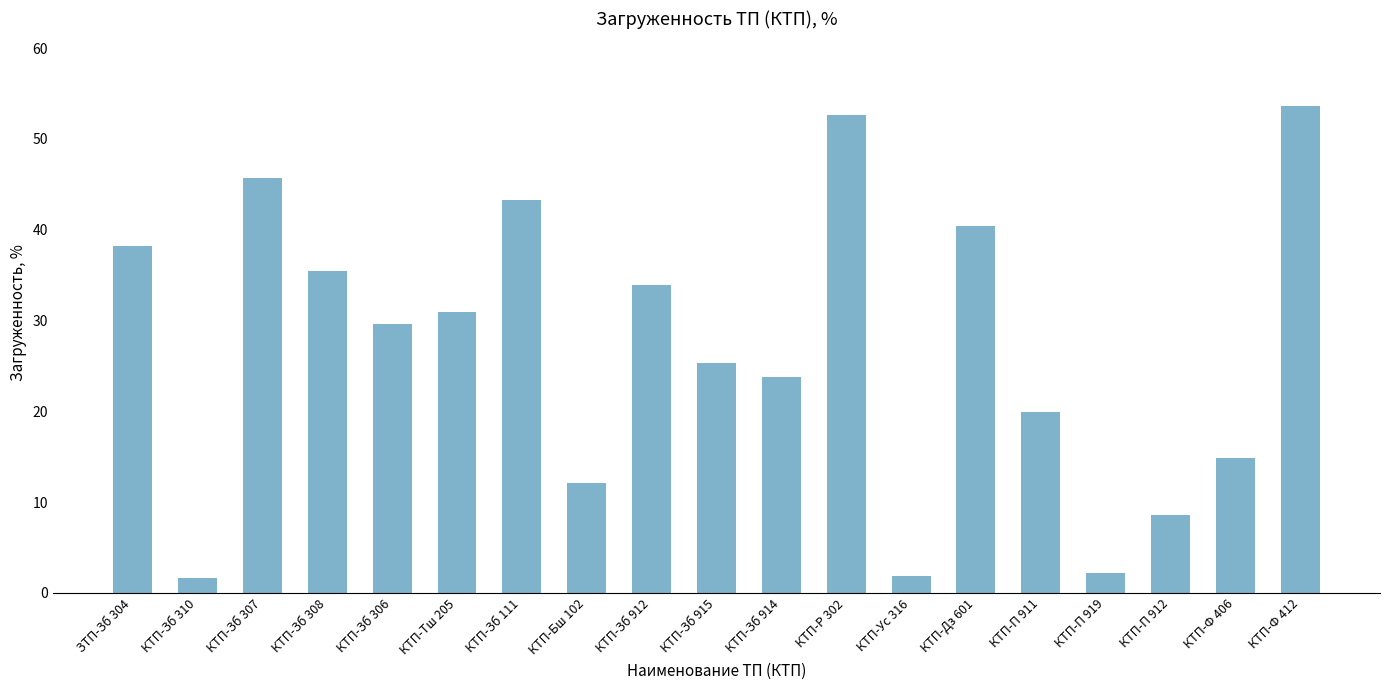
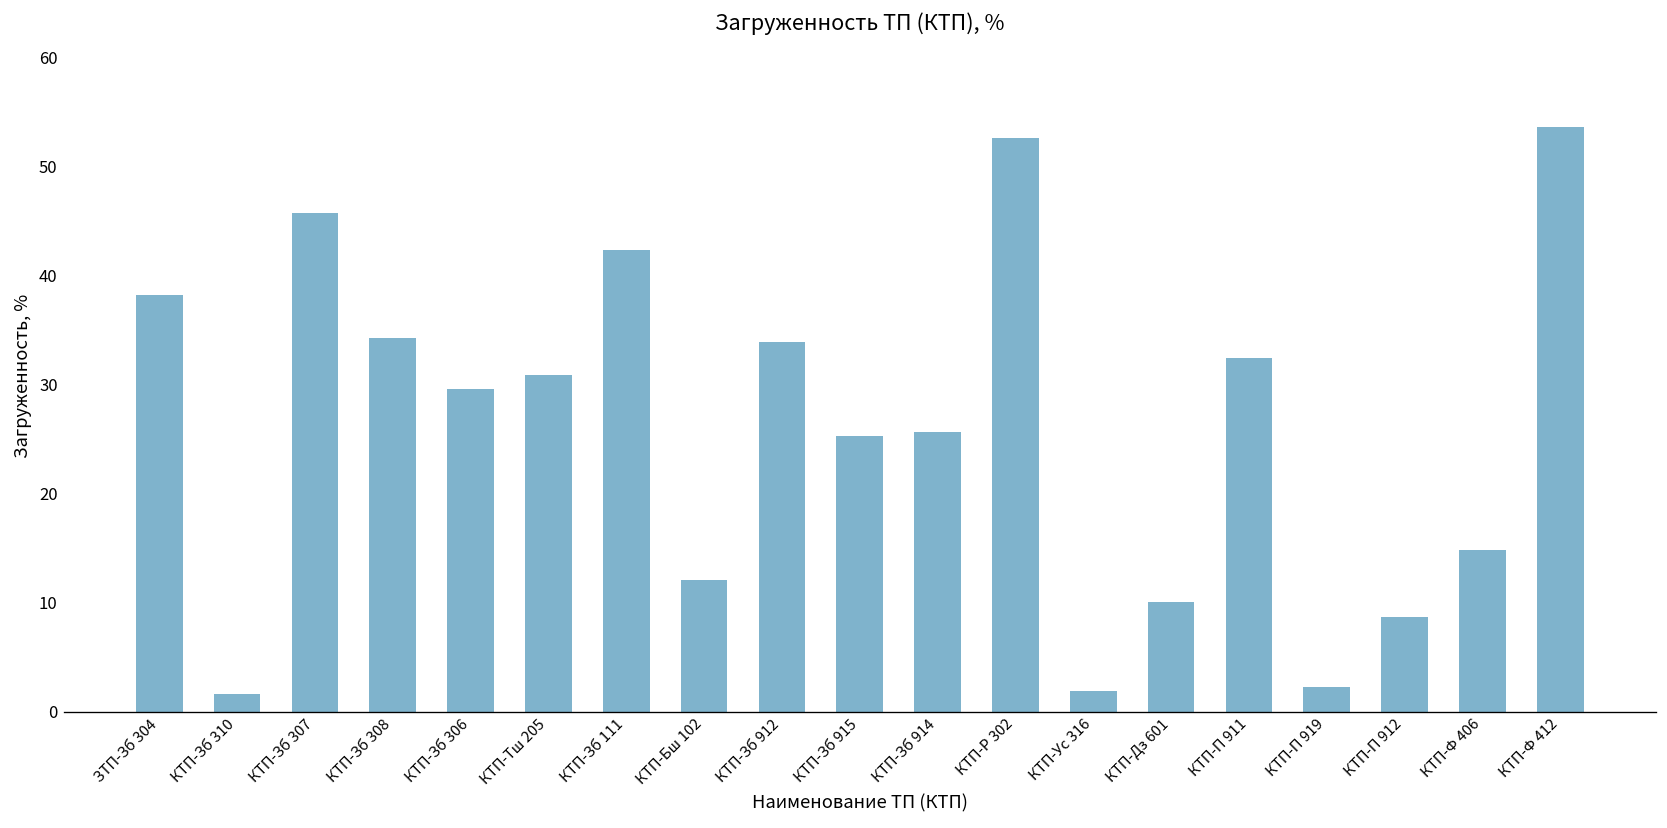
КТП-Зб 308: 35 -> 34
КТП-Зб 111: 43 -> 42
КТП-Зб 914: 24 -> 26
КТП-Дз 601: 40 -> 10
КТП-П 911: 20 -> 32
